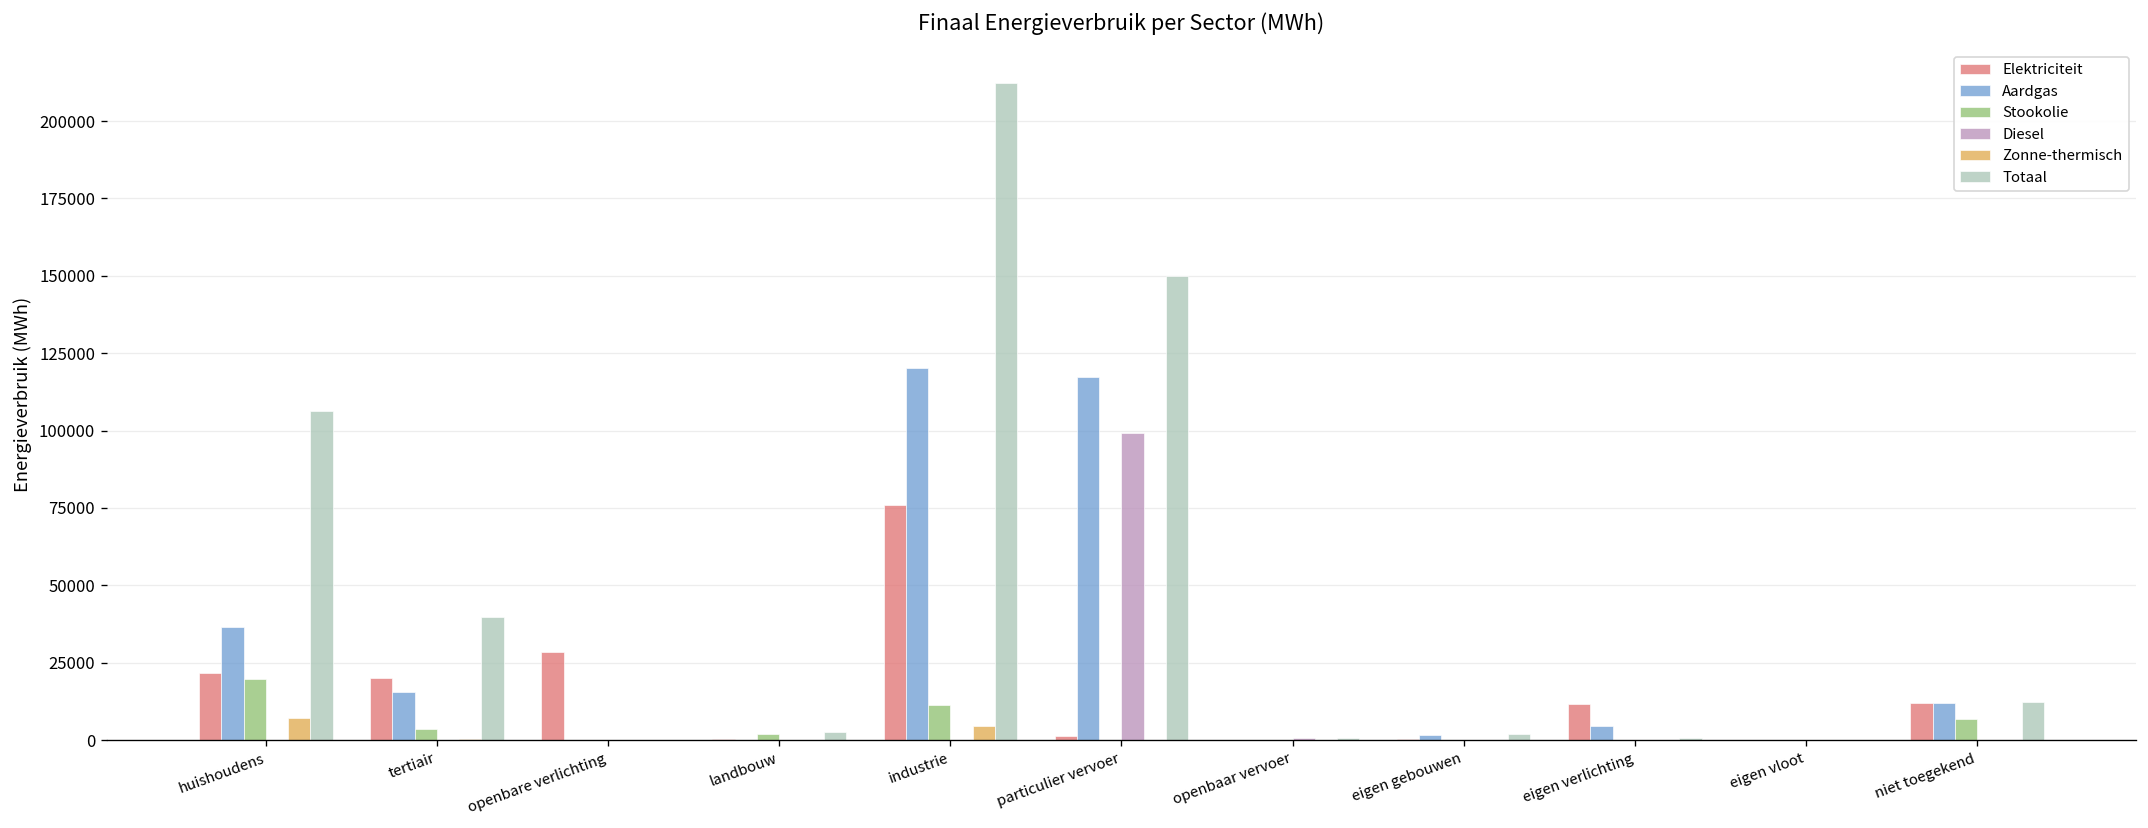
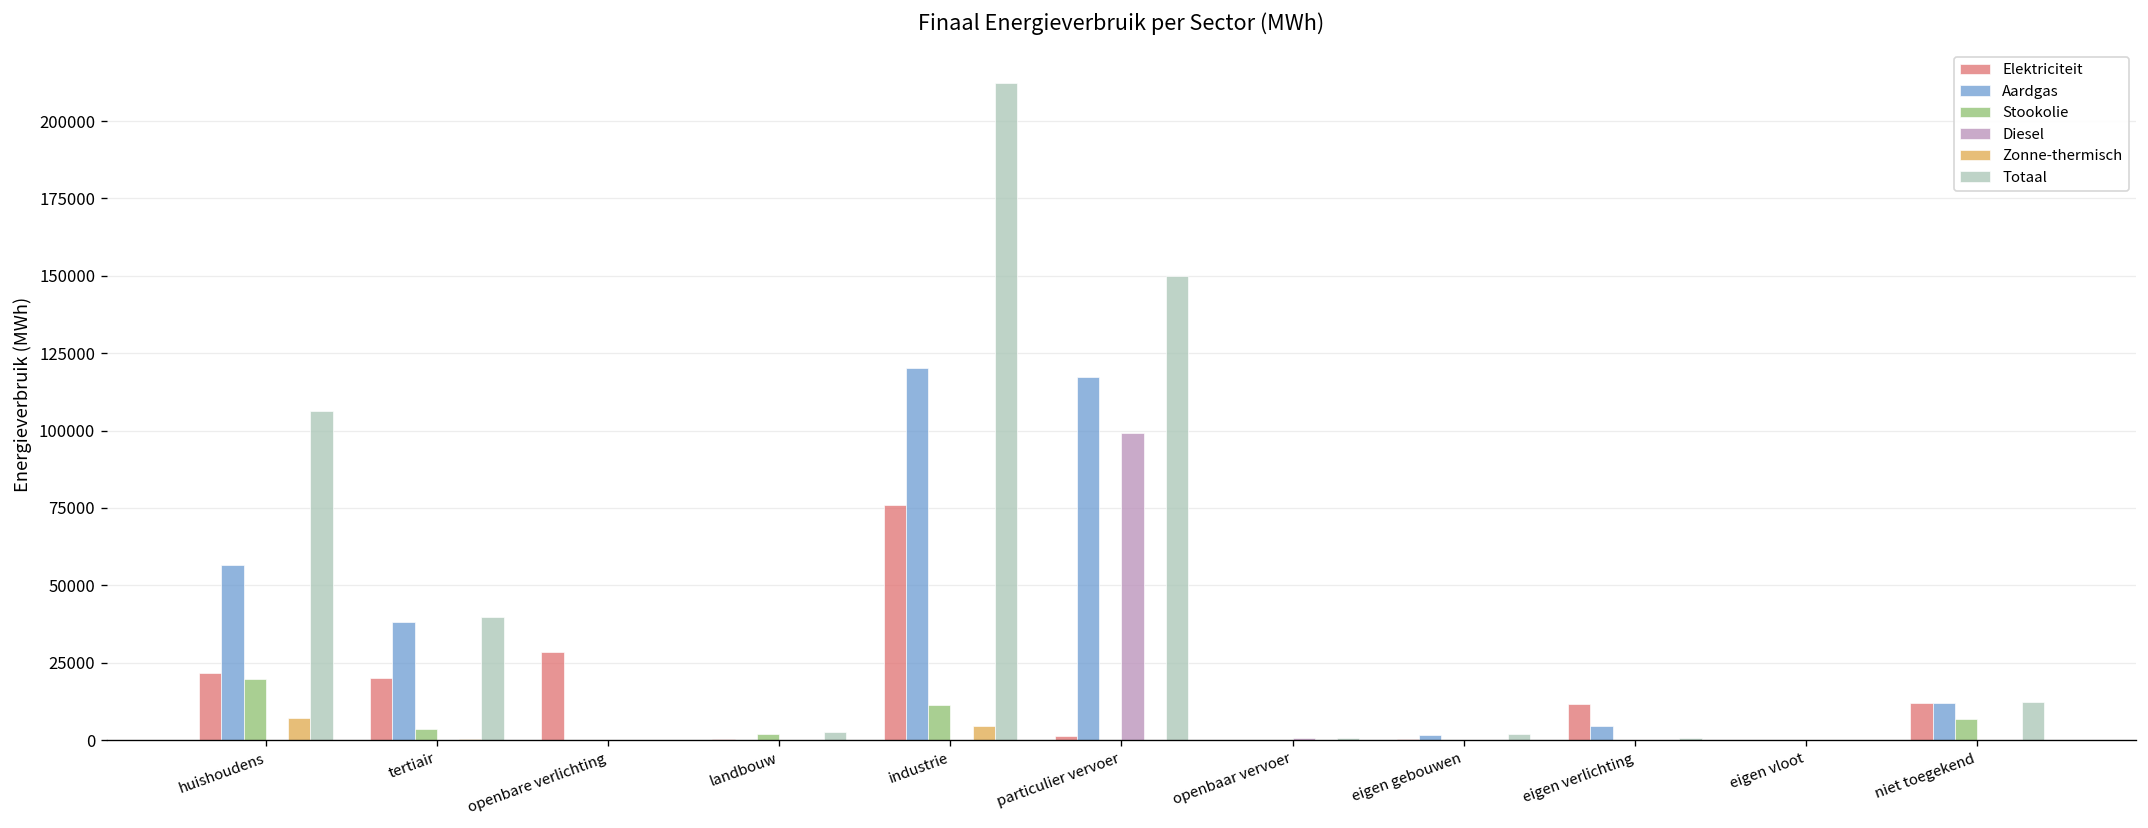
Aardgas, huishoudens: 36000 -> 57000
Aardgas, tertiair: 16000 -> 38000
